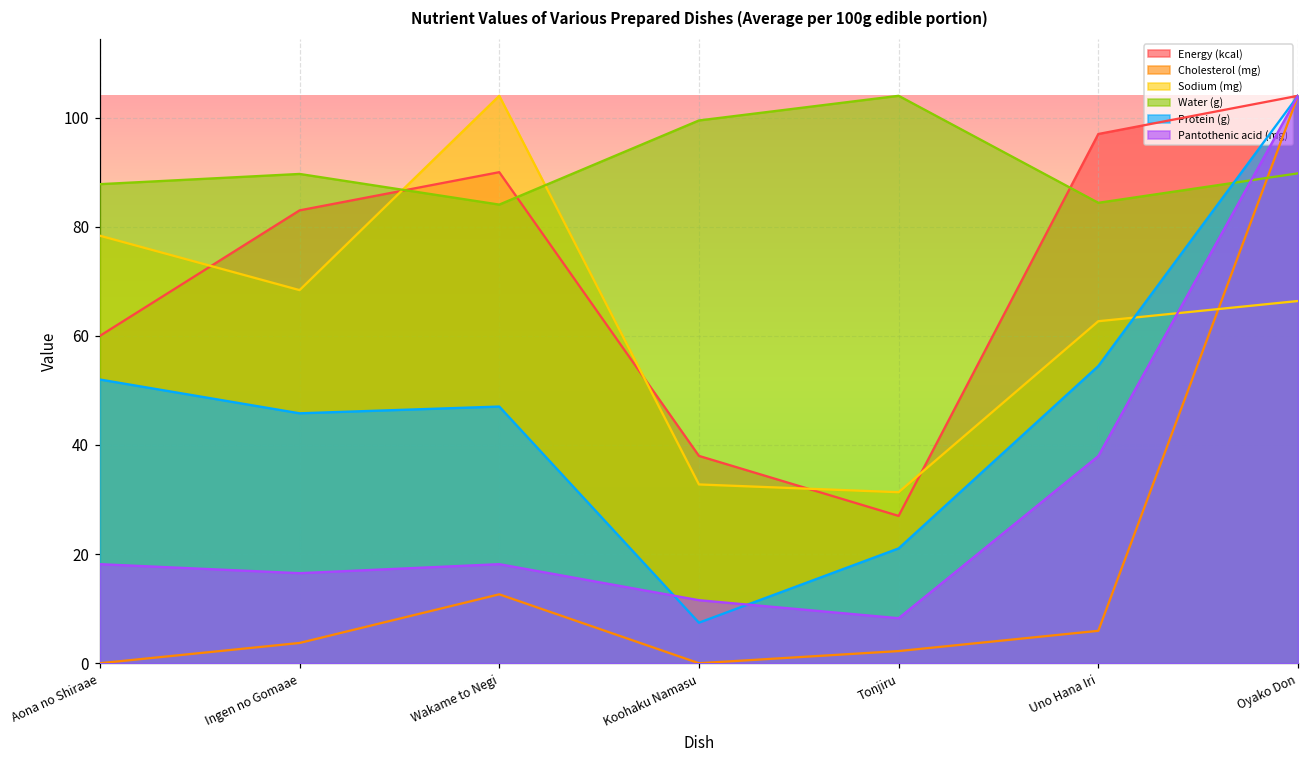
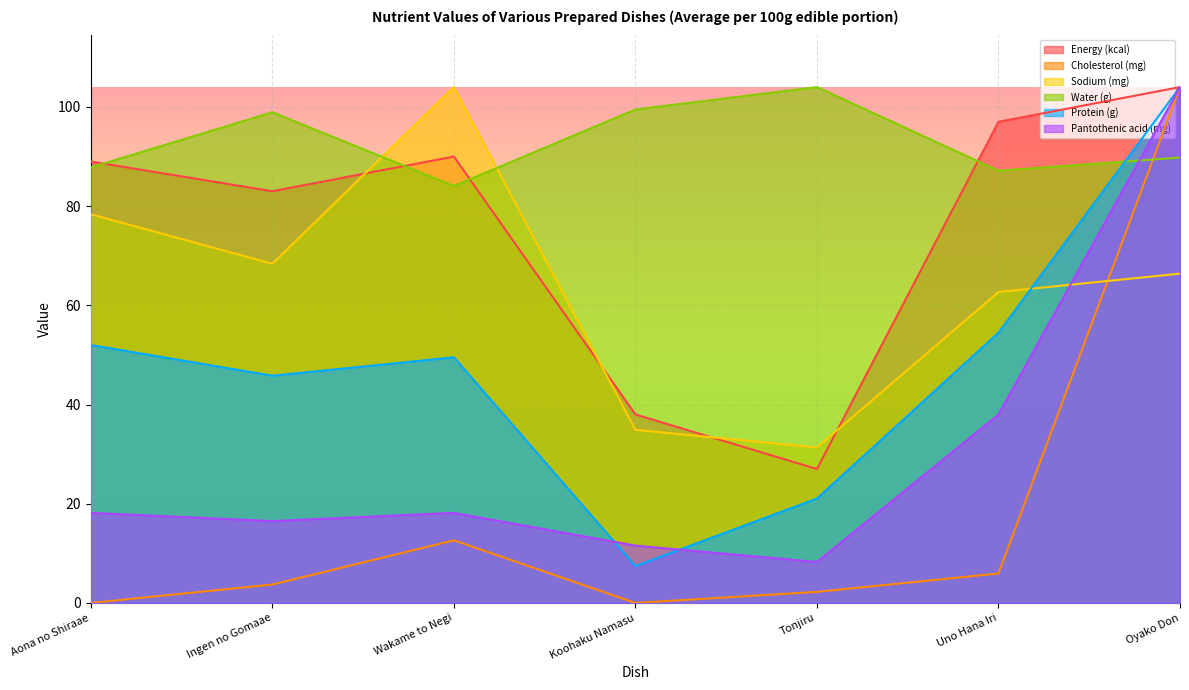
Energy (kcal), Aona no Shiraae: 60 -> 89
Water (g), Ingen no Gomaae: 90 -> 99
Protein (g), Wakame to Negi: 47 -> 50
Sodium (mg), Koohaku Namasu: 33 -> 35
Water (g), Uno Hana Iri: 84 -> 87
